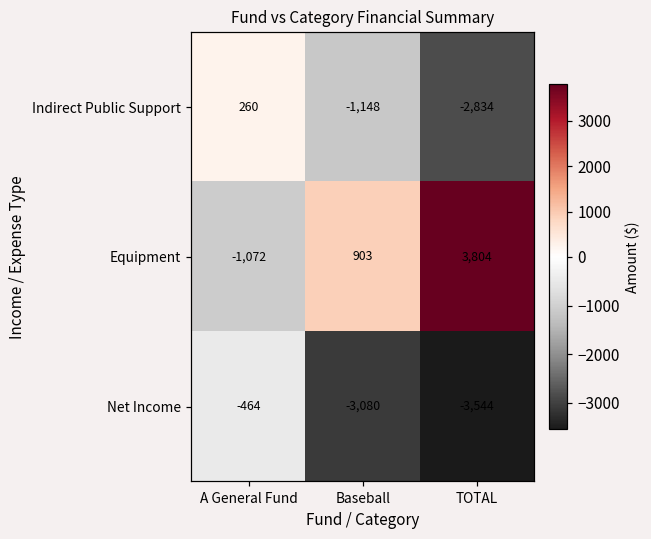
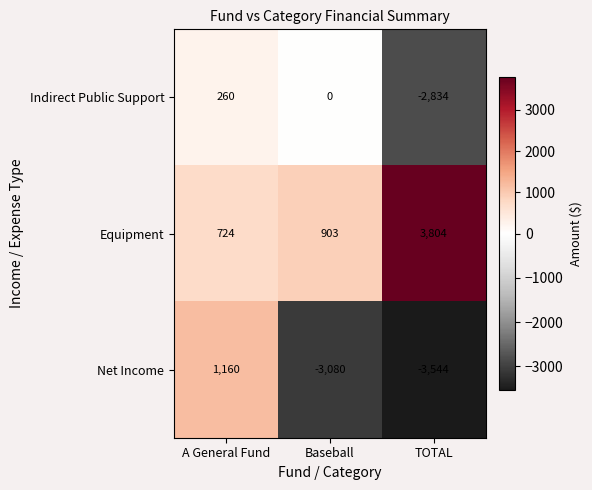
Indirect Public Support, Baseball: -1,148 -> 0
Equipment, A General Fund: -1,072 -> 724
Net Income, A General Fund: -464 -> 1,160
